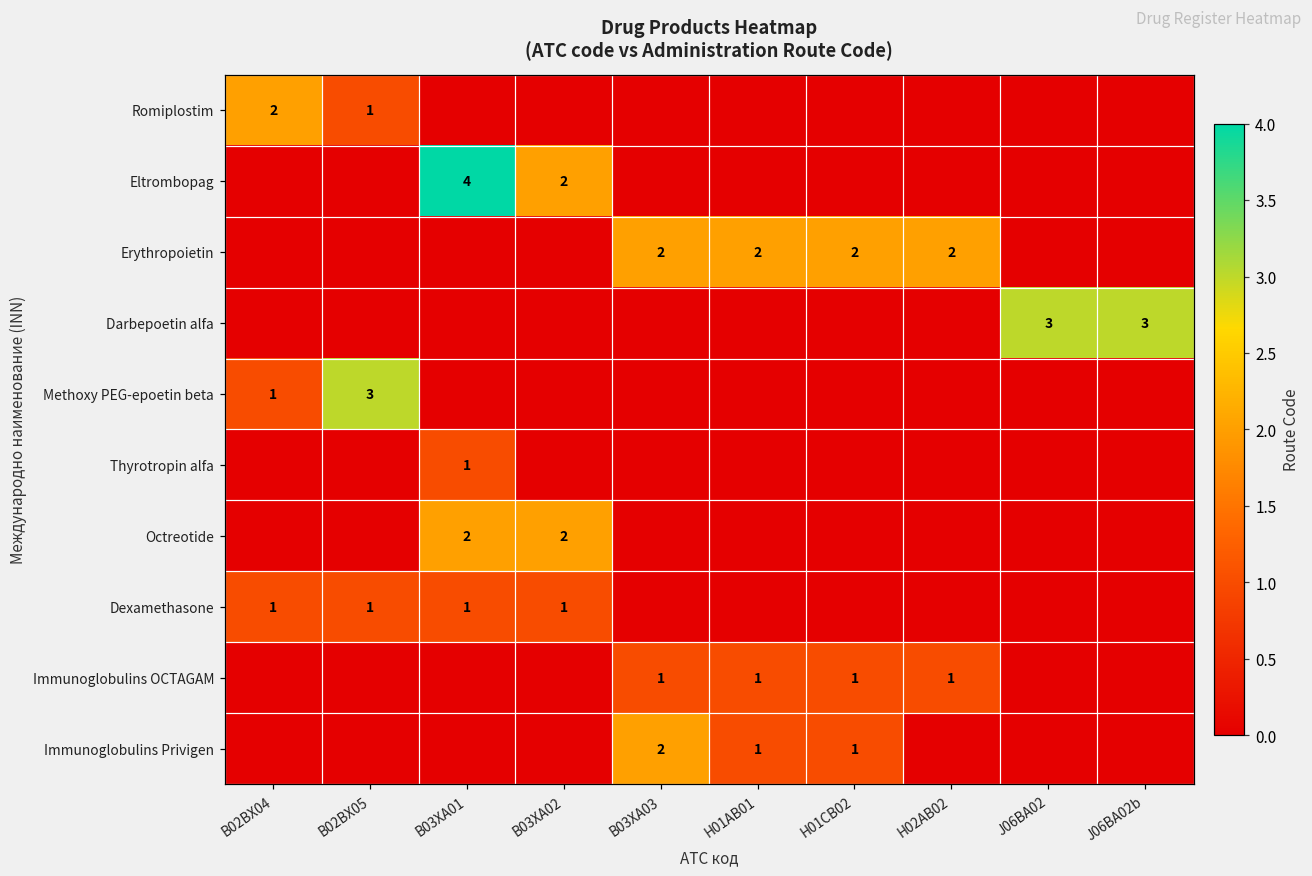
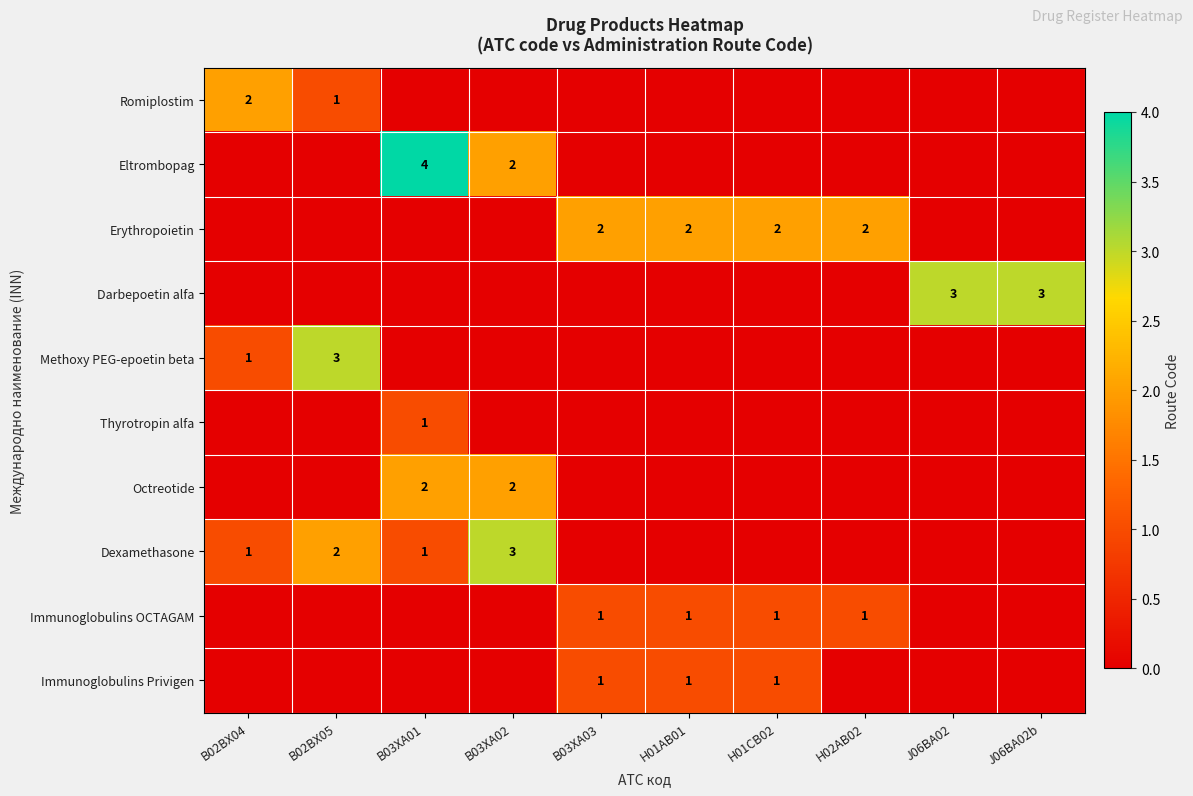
Dexamethasone, B02BX05: 1 -> 2
Dexamethasone, B03XA02: 1 -> 3
Immunoglobulins Privigen, B03XA03: 2 -> 1
